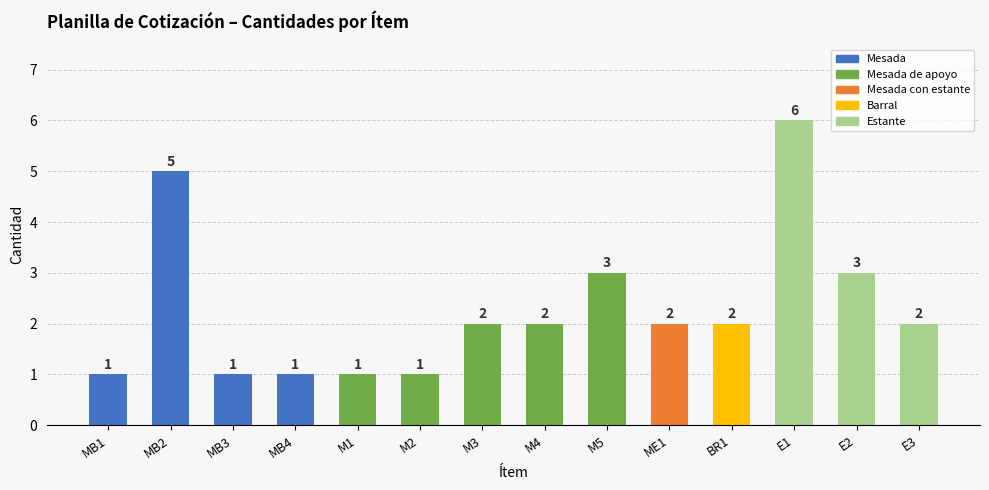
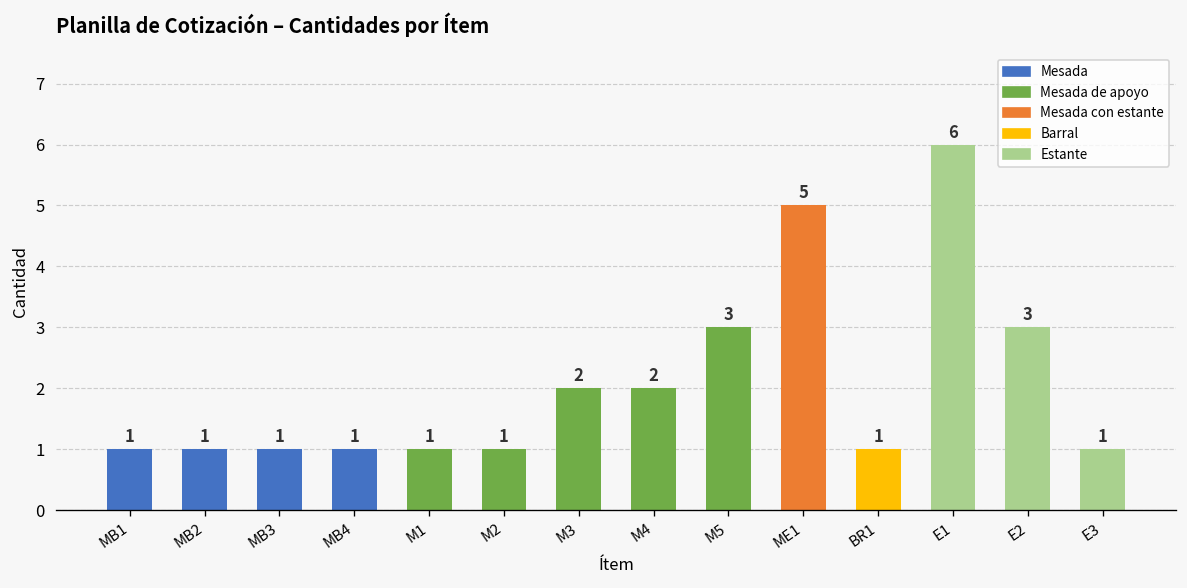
MB2: 5 -> 1
ME1: 2 -> 5
BR1: 2 -> 1
E3: 2 -> 1
